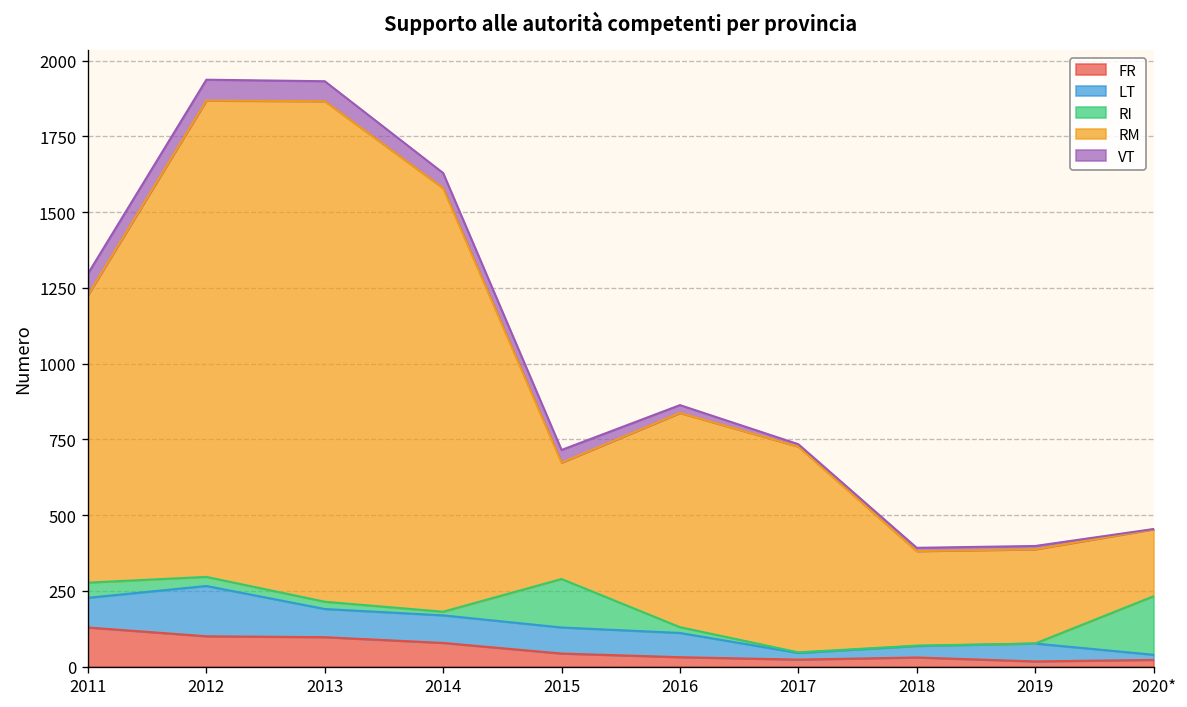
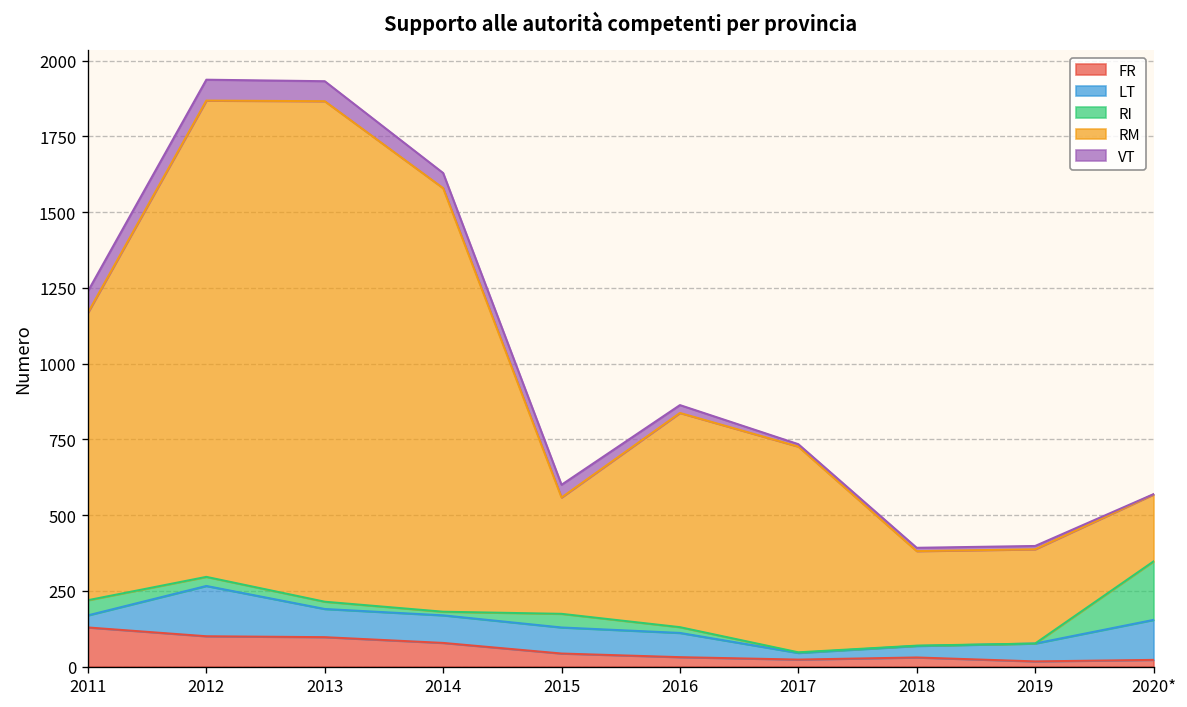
LT, 2011: 100 -> 40
RI, 2015: 160 -> 50
LT, 2020*: 20 -> 130
